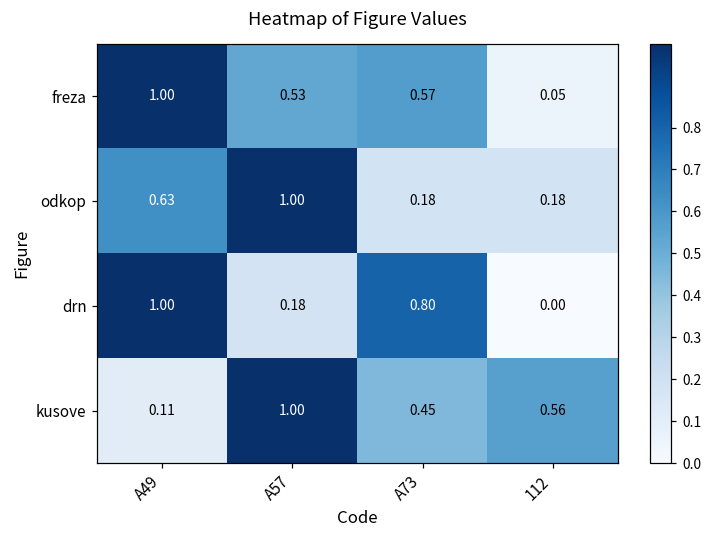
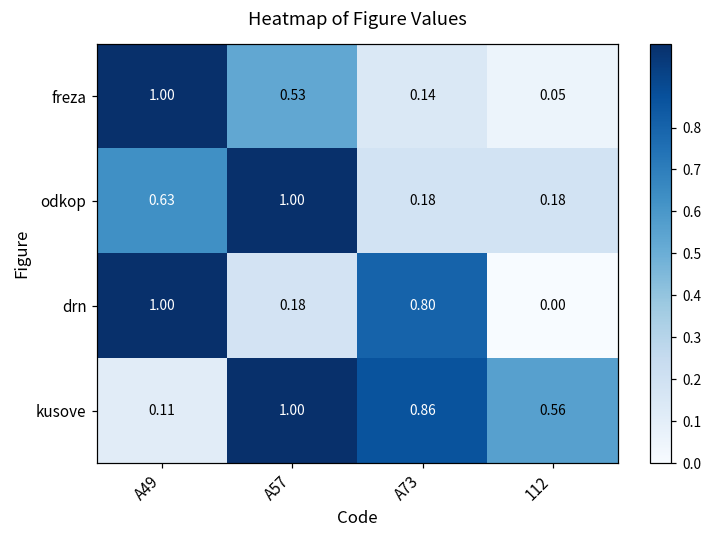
freza, A73: 0.57 -> 0.14
kusove, A73: 0.45 -> 0.86
